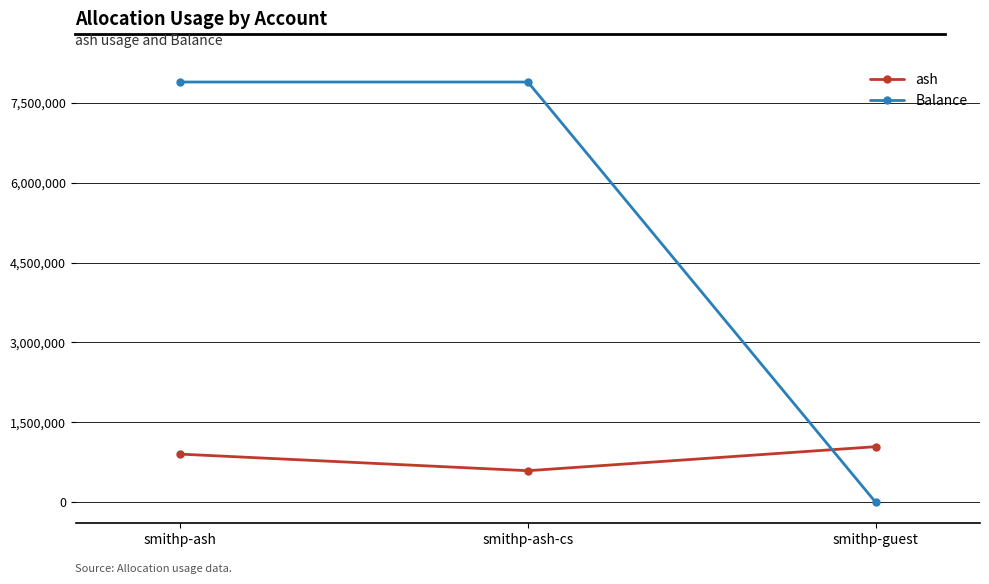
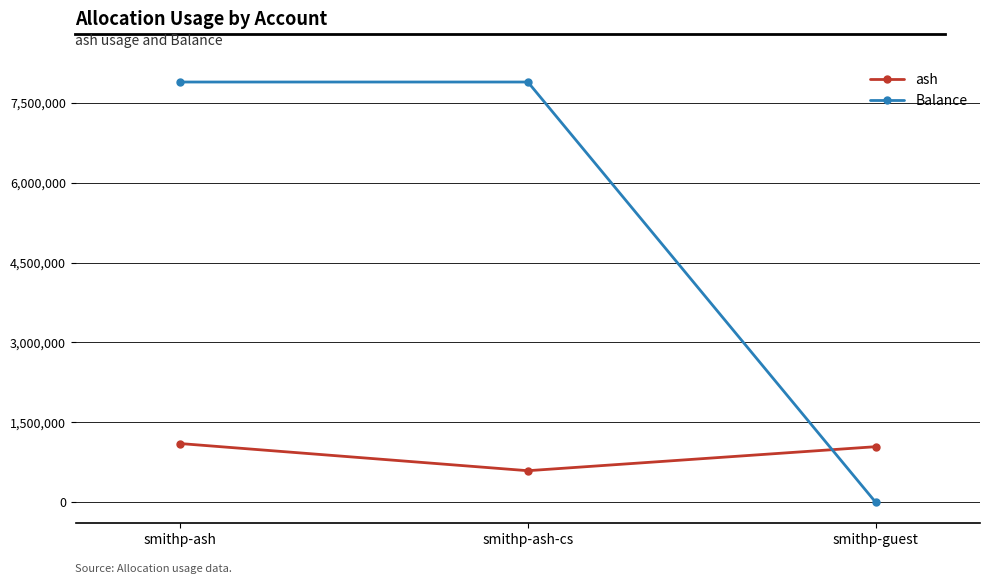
ash, smithp-ash: 900,000 -> 1,100,000
